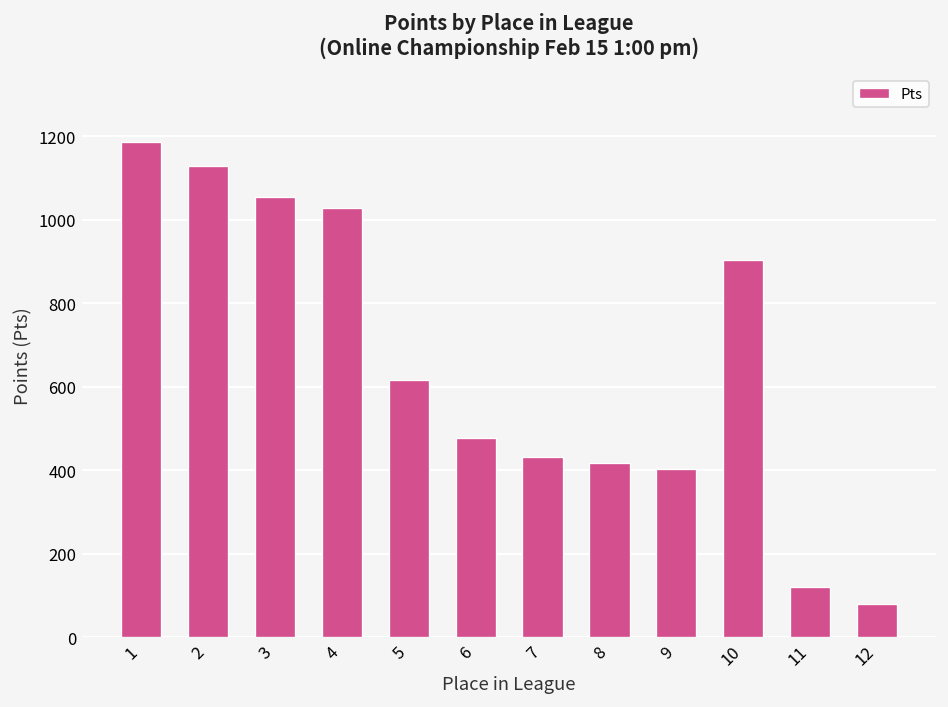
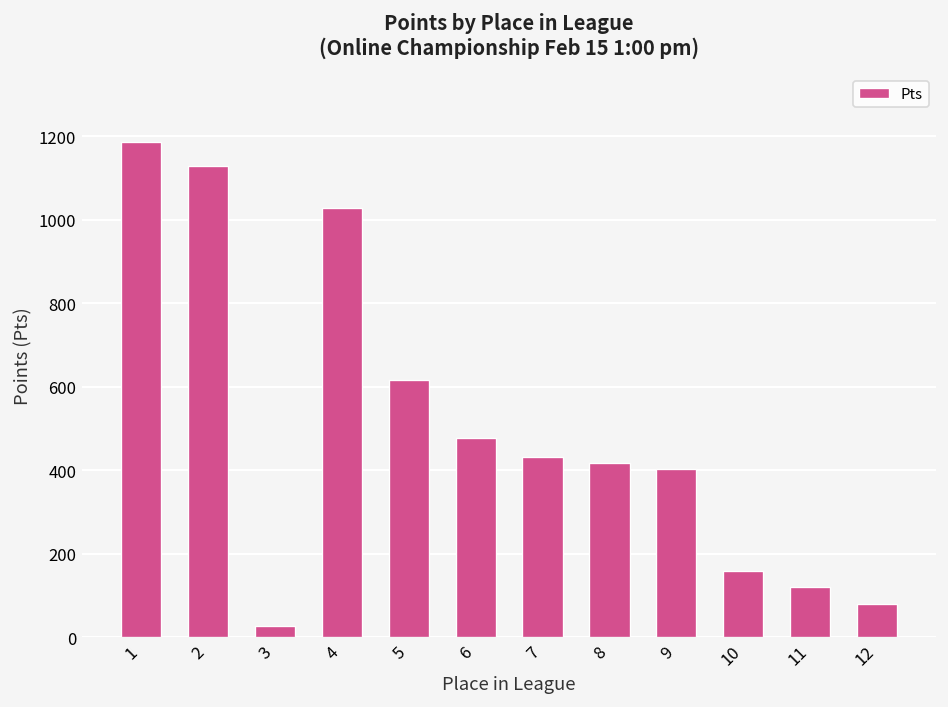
3: 1050 -> 30
10: 900 -> 160
